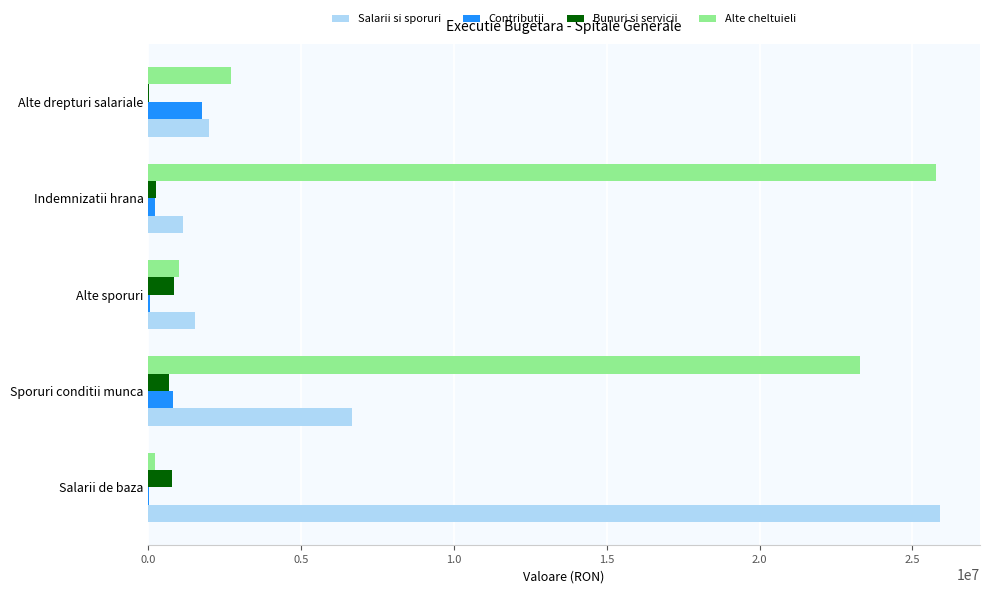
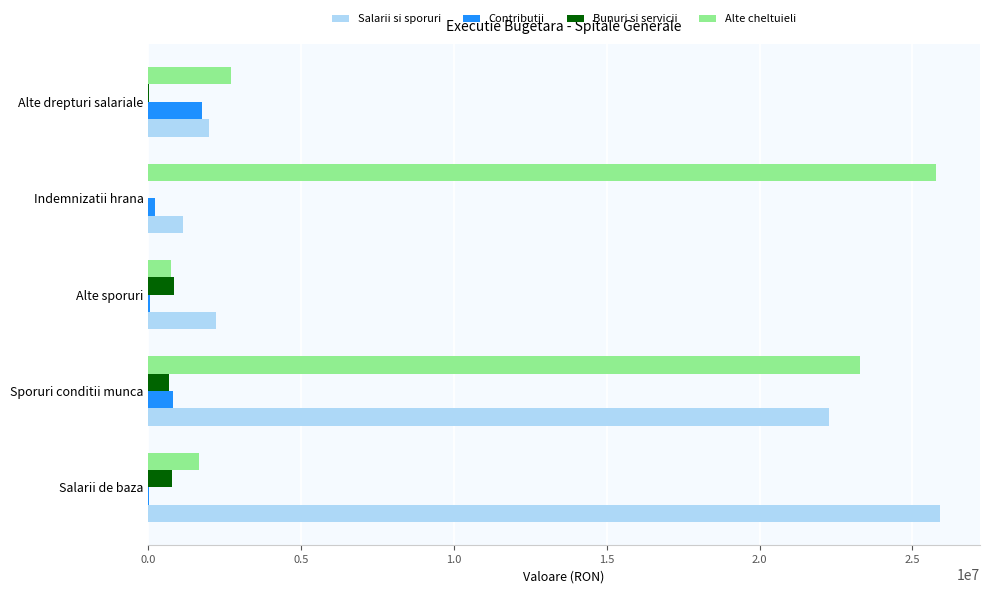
Bunuri si servicii, Indemnizatii hrana: 300000 -> 0
Alte cheltuieli, Alte sporuri: 1000000 -> 700000
Salarii si sporuri, Alte sporuri: 1500000 -> 2200000
Salarii si sporuri, Sporuri conditii munca: 6700000 -> 22300000
Alte cheltuieli, Salarii de baza: 200000 -> 1700000
